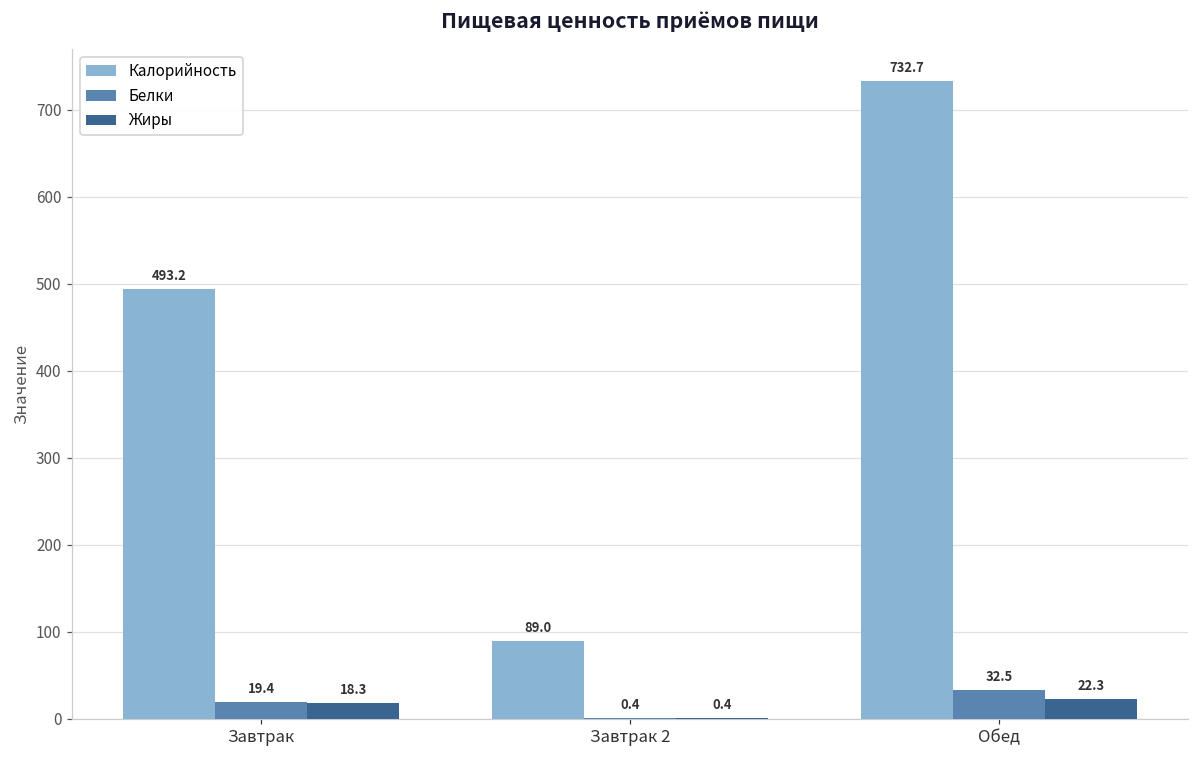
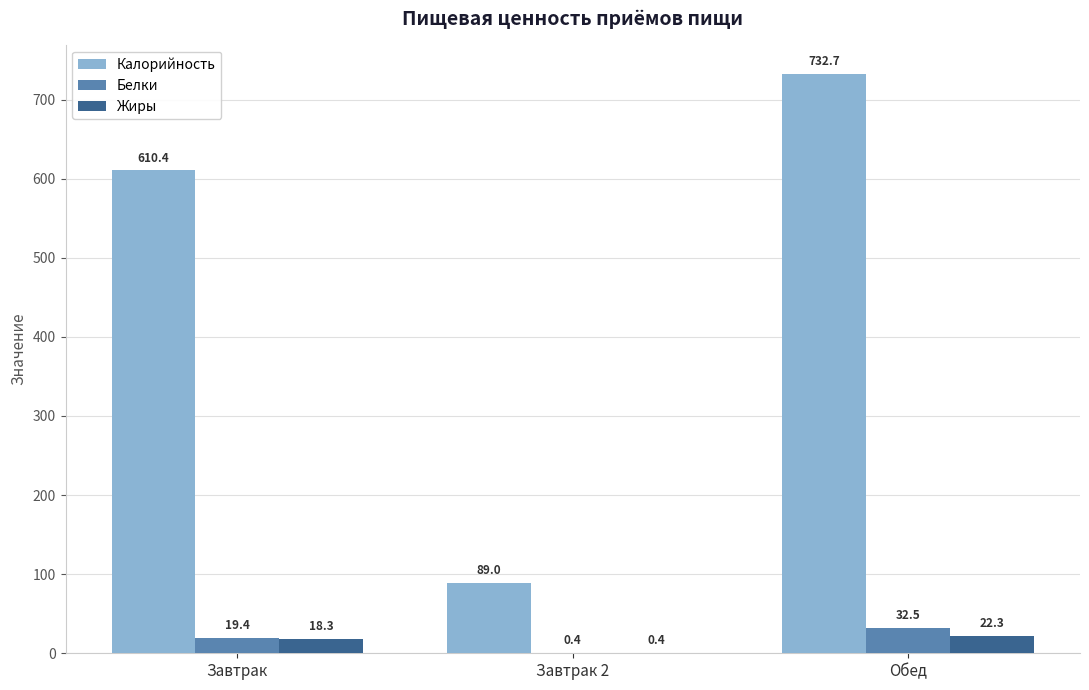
Калорийность, Завтрак: 493.2 -> 610.4
